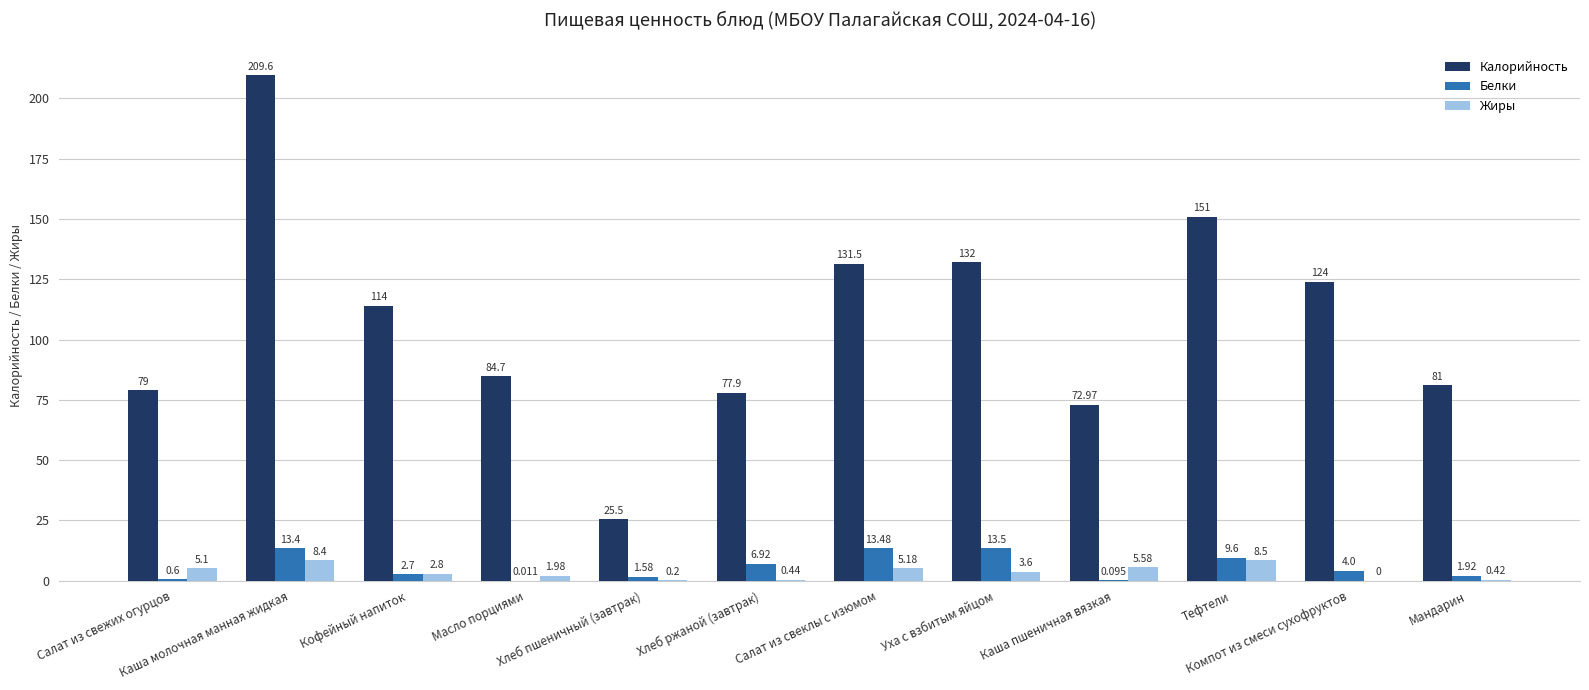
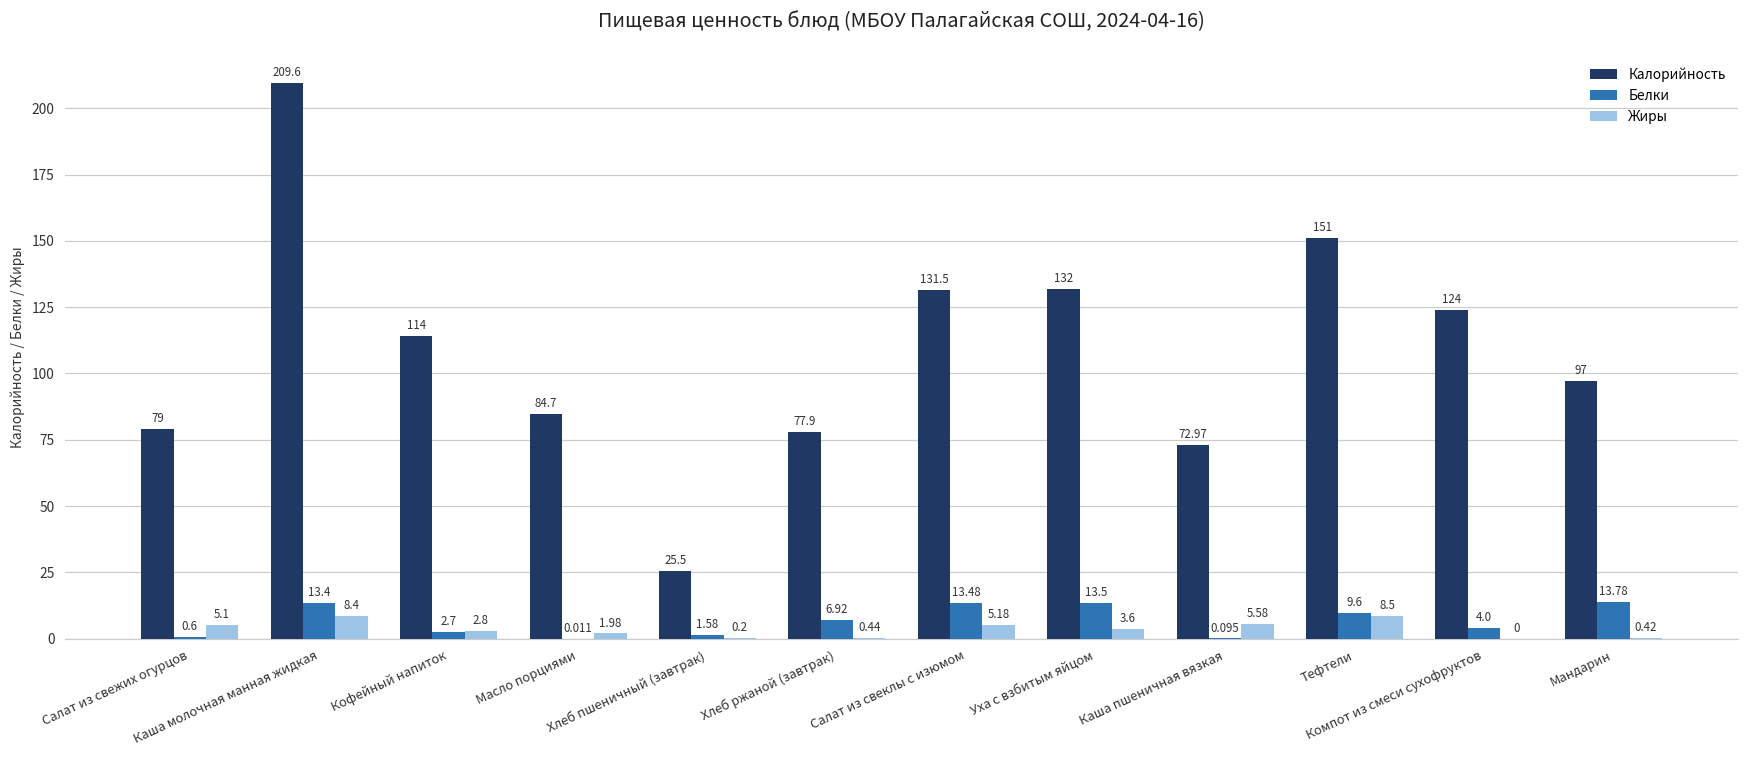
Калорийность, Мандарин: 81 -> 97
Белки, Мандарин: 1.92 -> 13.78
